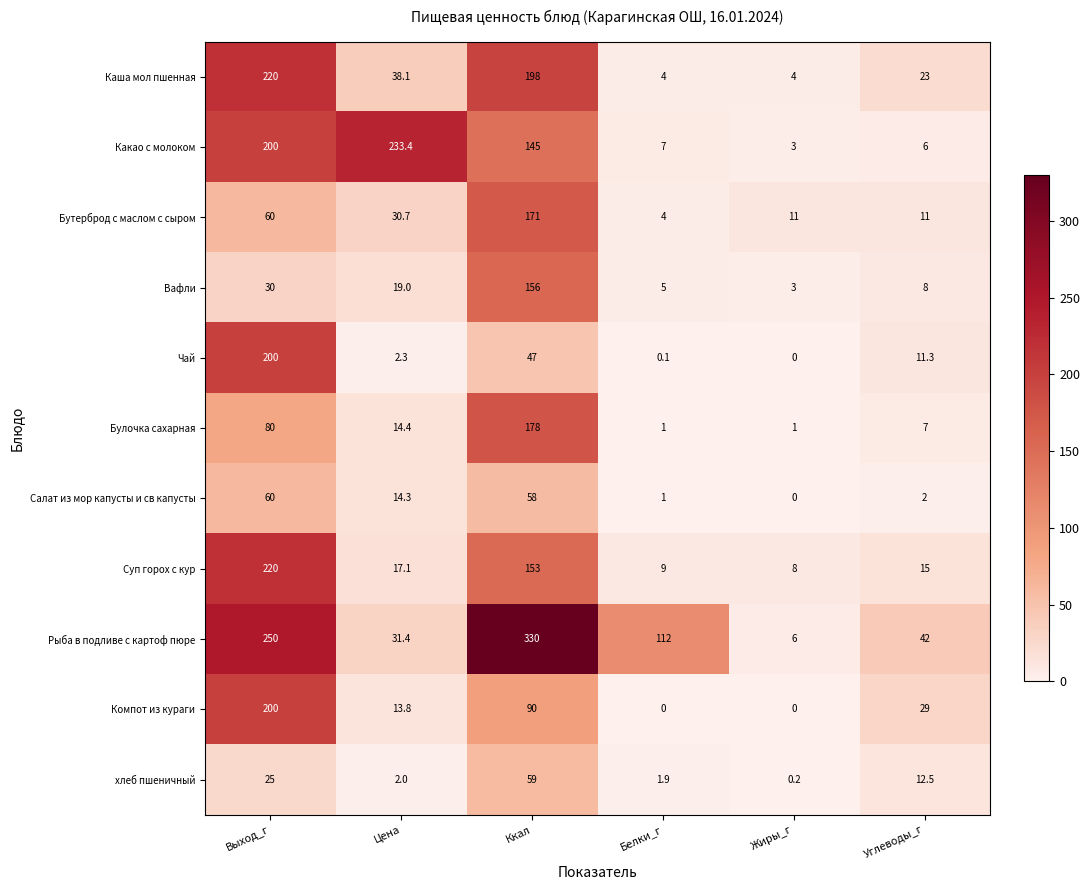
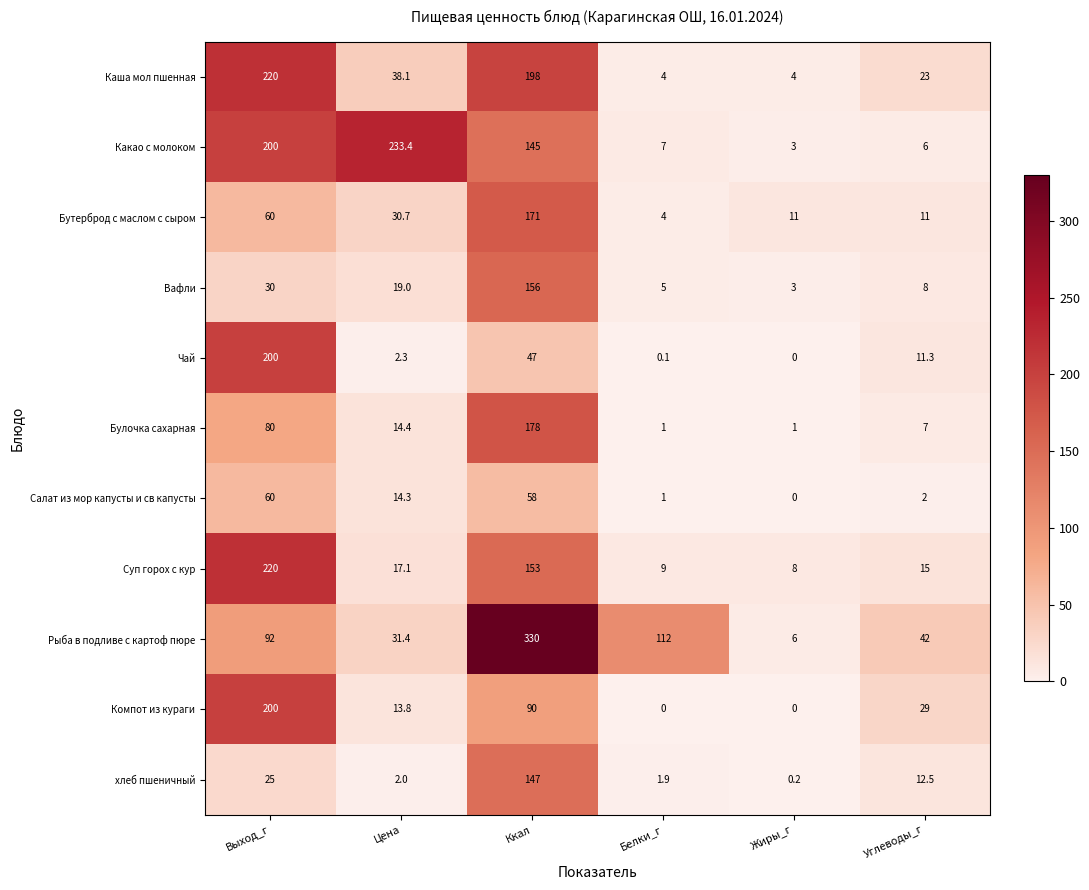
Рыба в подливе с картоф пюре, Выход_г: 250 -> 92
хлеб пшеничный, Ккал: 59 -> 147
